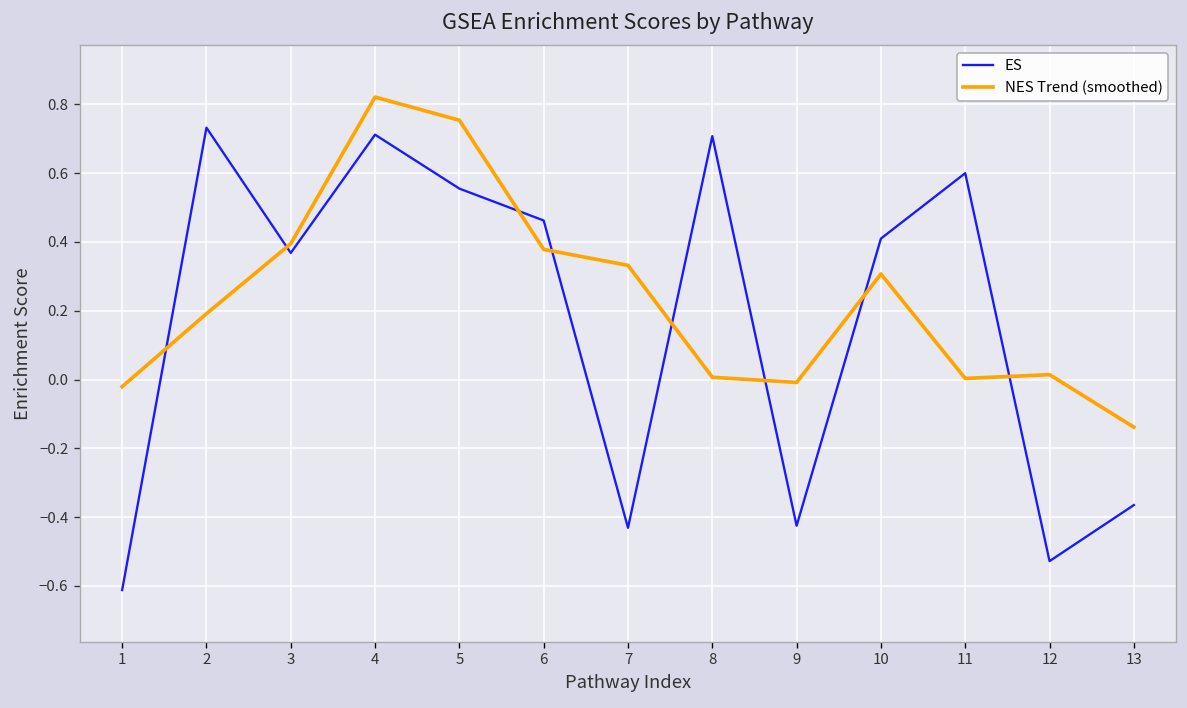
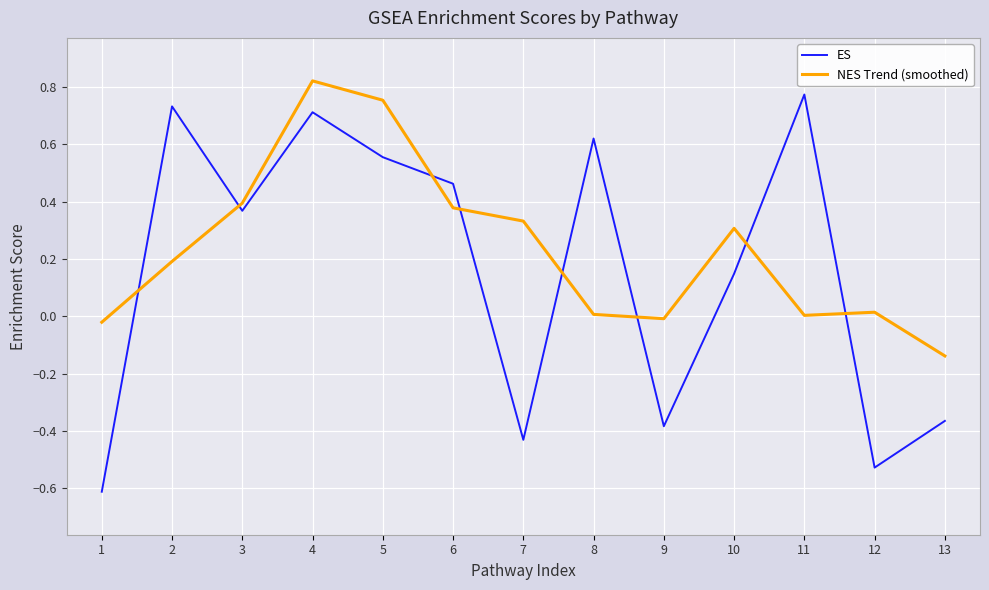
ES, 8: 0.71 -> 0.62
ES, 9: -0.43 -> -0.38
ES, 10: 0.41 -> 0.15
ES, 11: 0.60 -> 0.77
